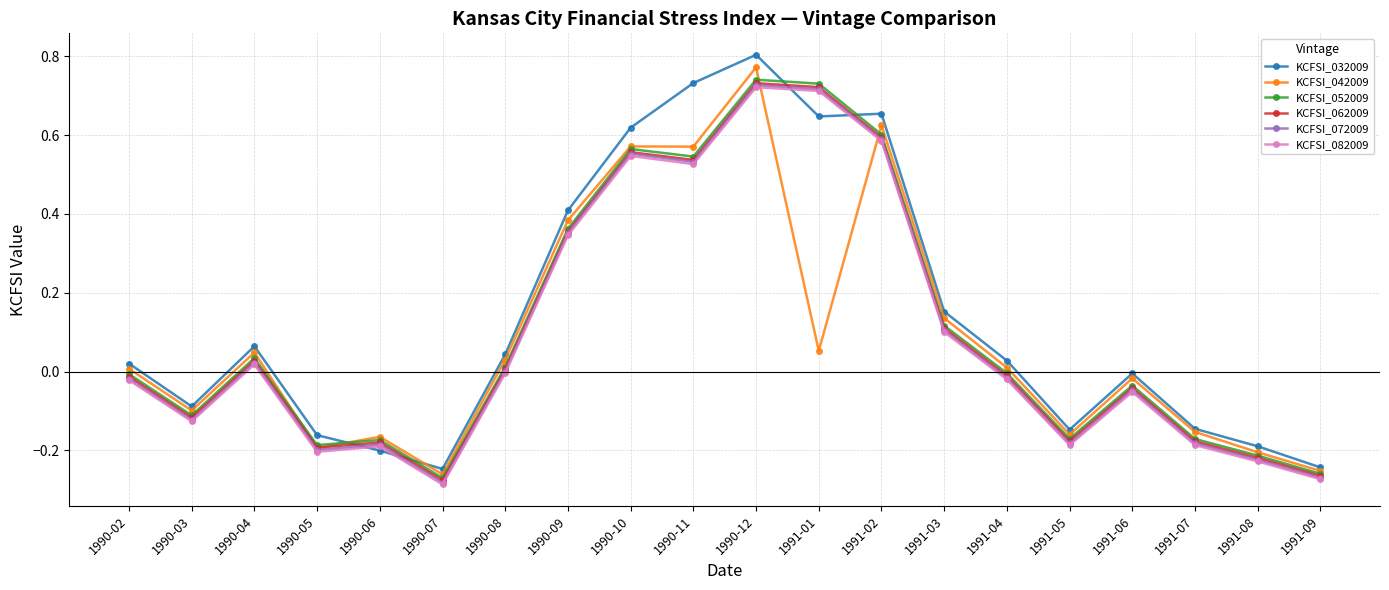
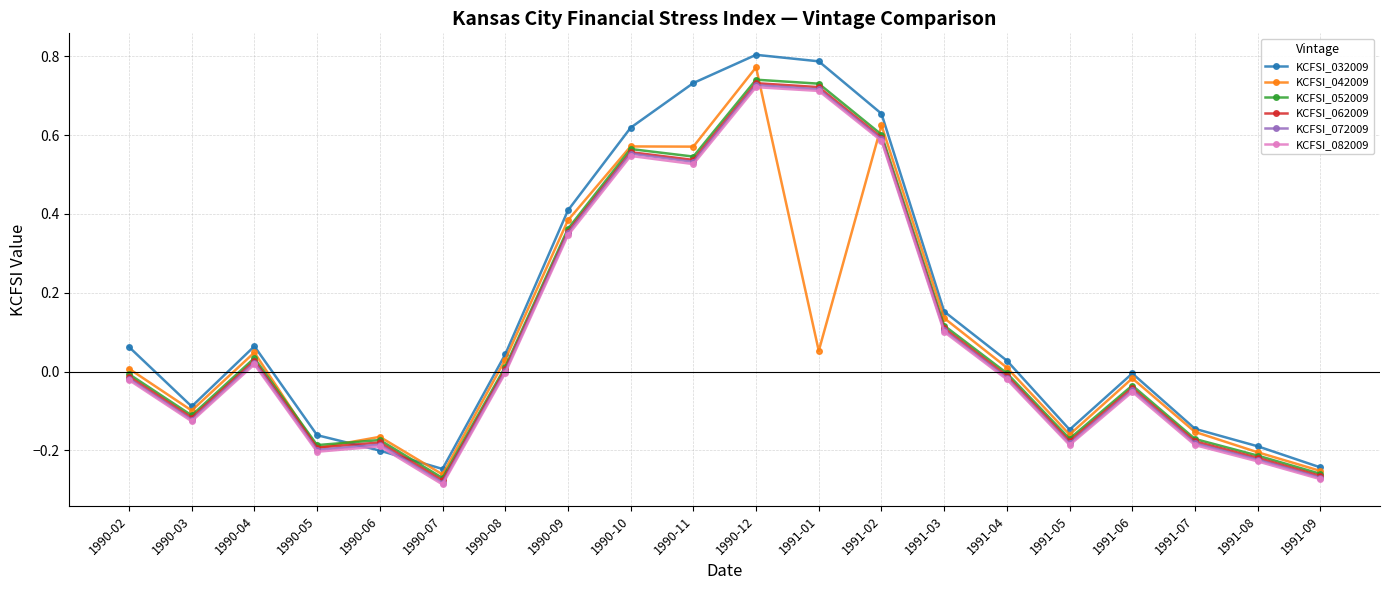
KCFSI_032009, 1990-02: 0.02 -> 0.06
KCFSI_032009, 1991-01: 0.65 -> 0.79
